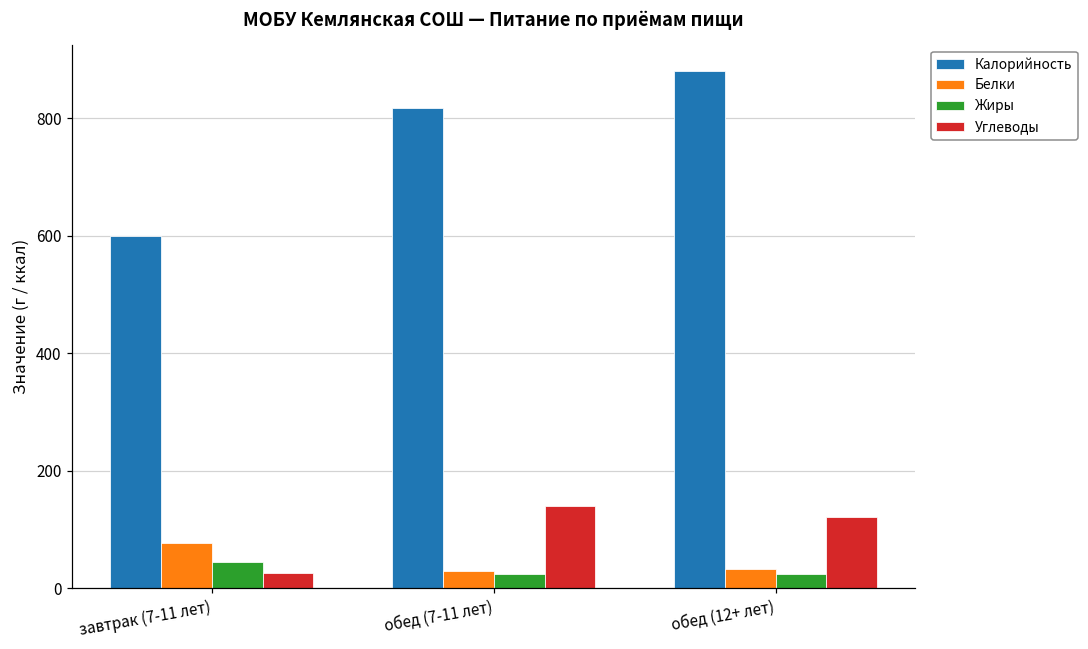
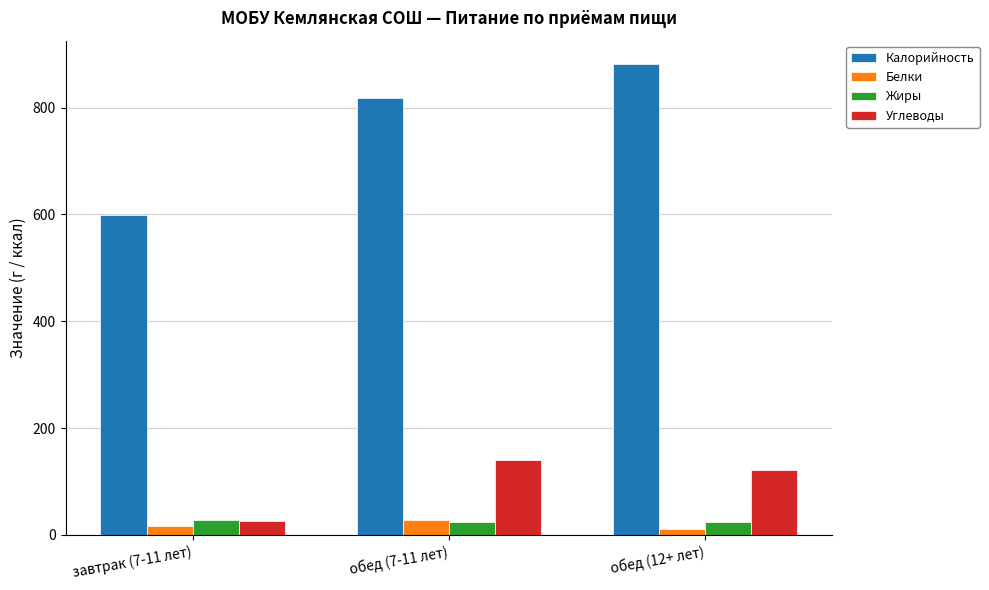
Белки, завтрак (7-11 лет): 80 -> 20
Жиры, завтрак (7-11 лет): 40 -> 30
Белки, обед (12+ лет): 30 -> 10
